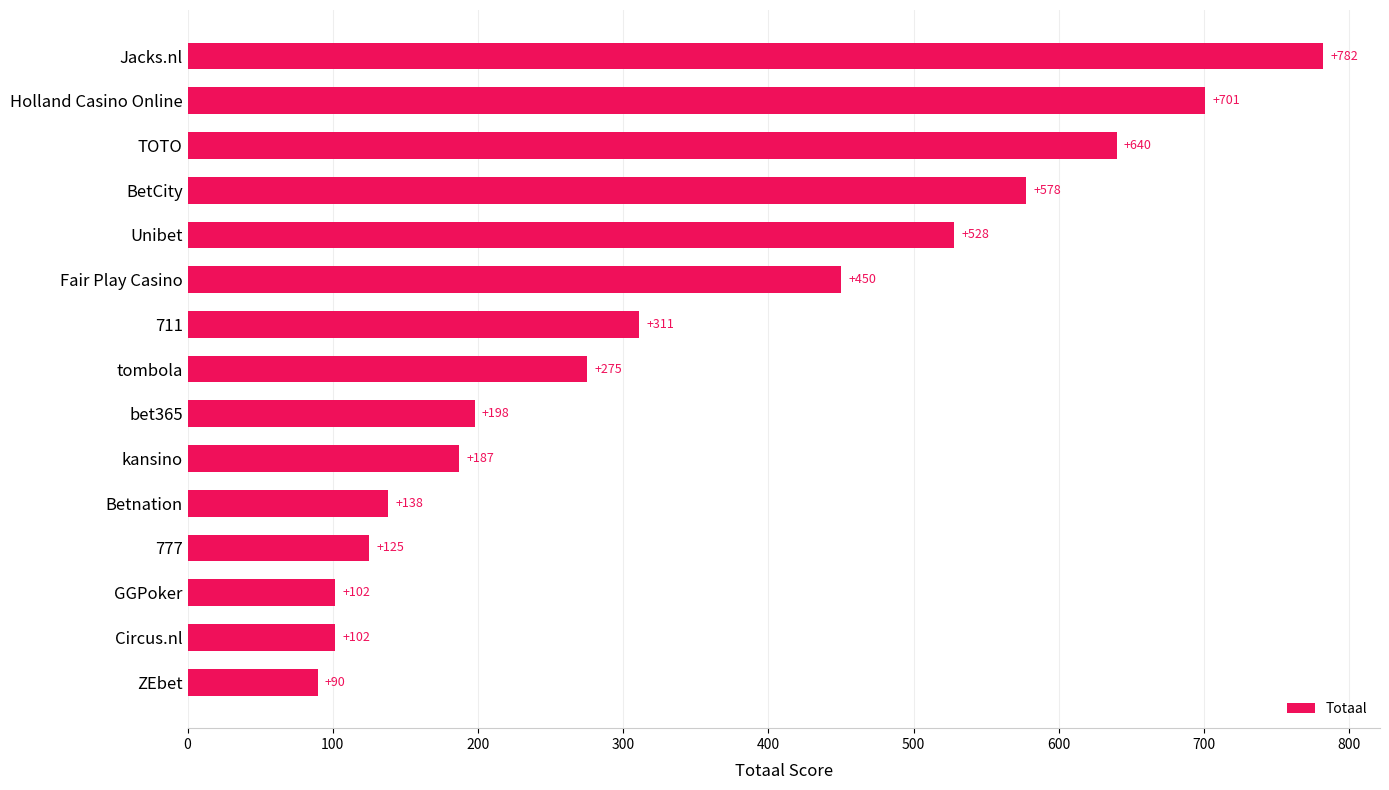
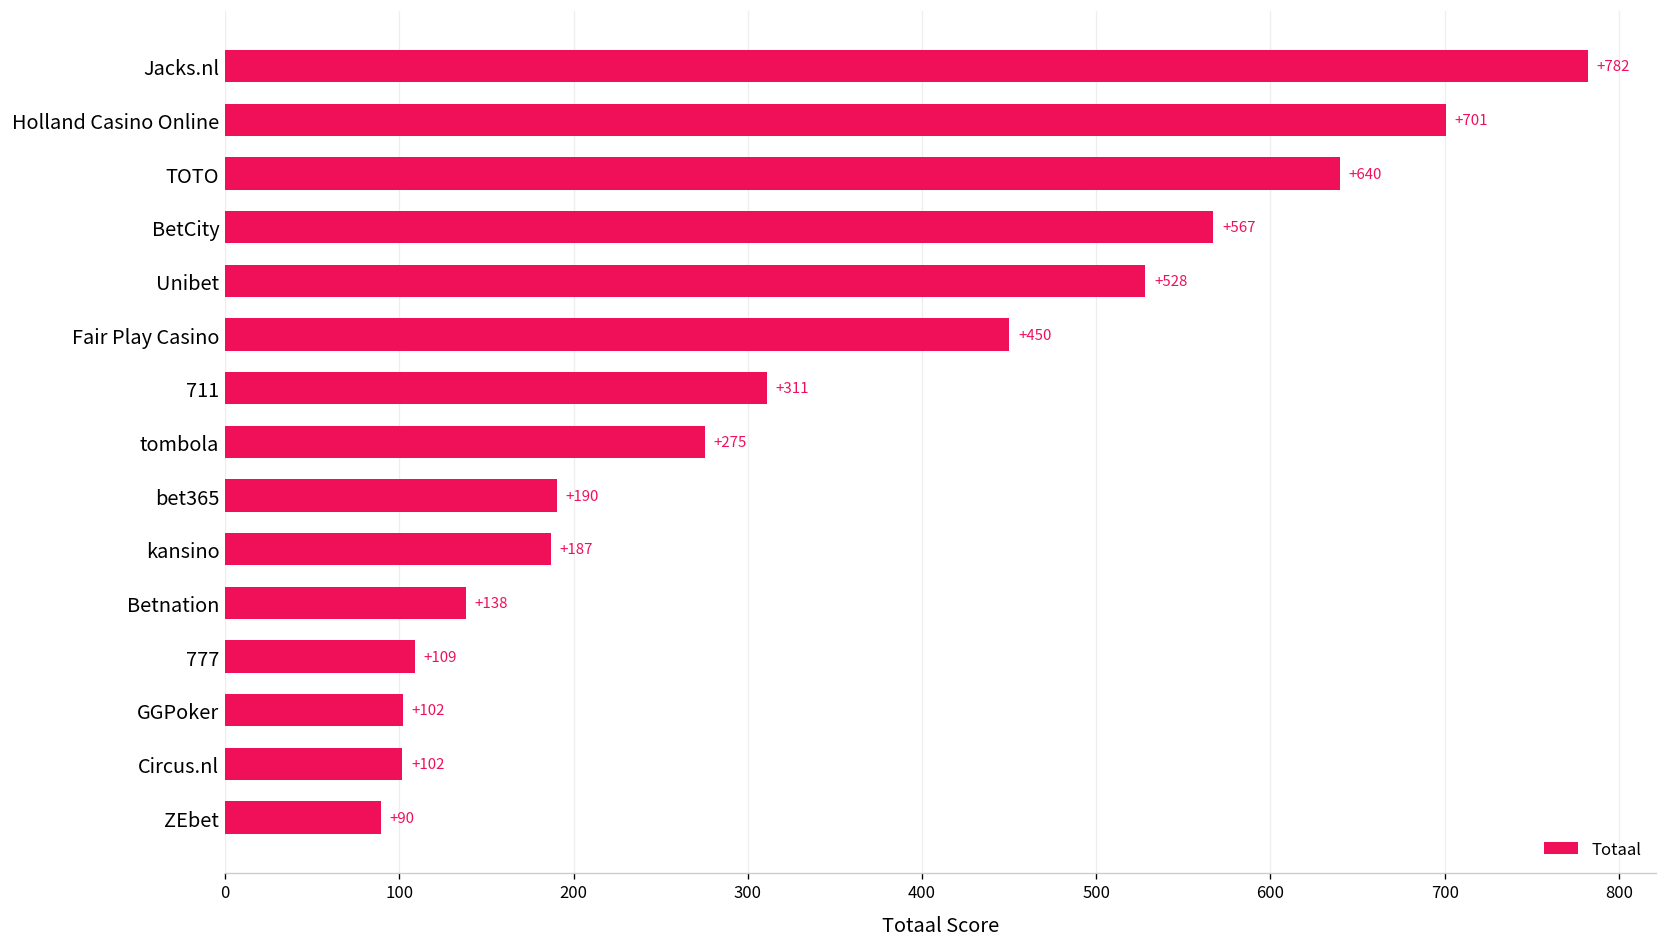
BetCity: +578 -> +567
bet365: +198 -> +190
777: +125 -> +109
